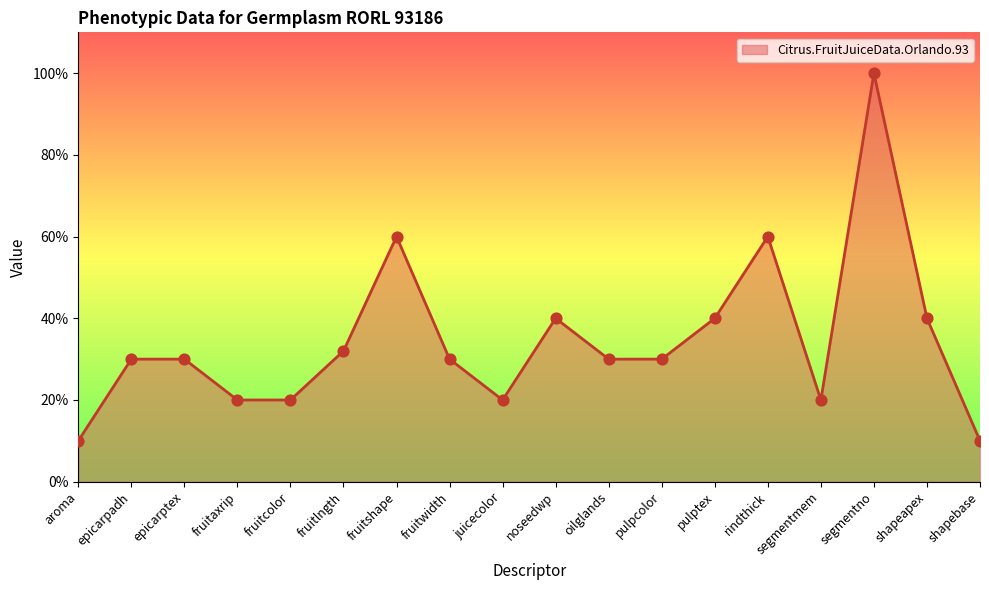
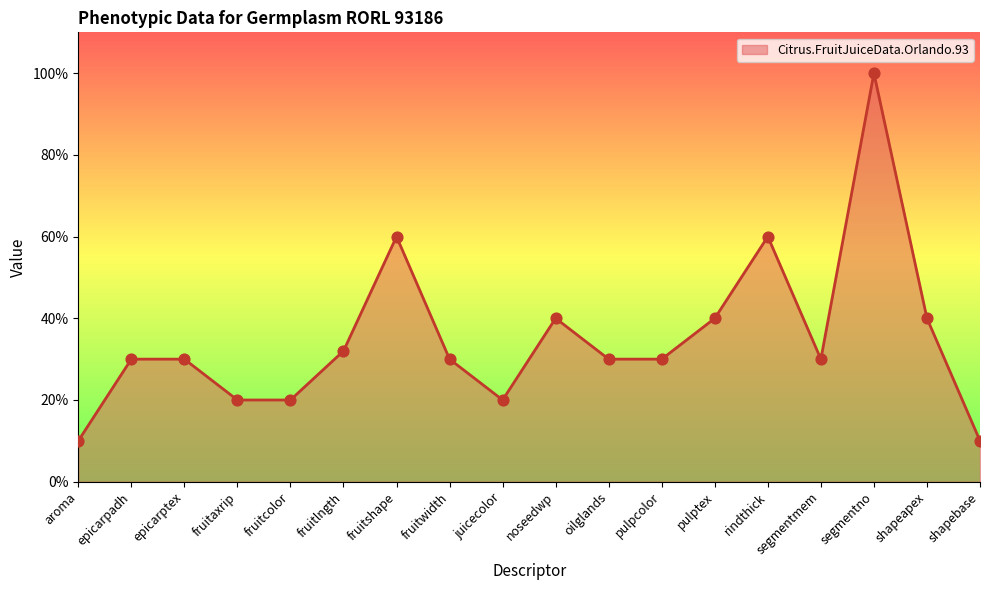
segmentmem: 20% -> 30%
